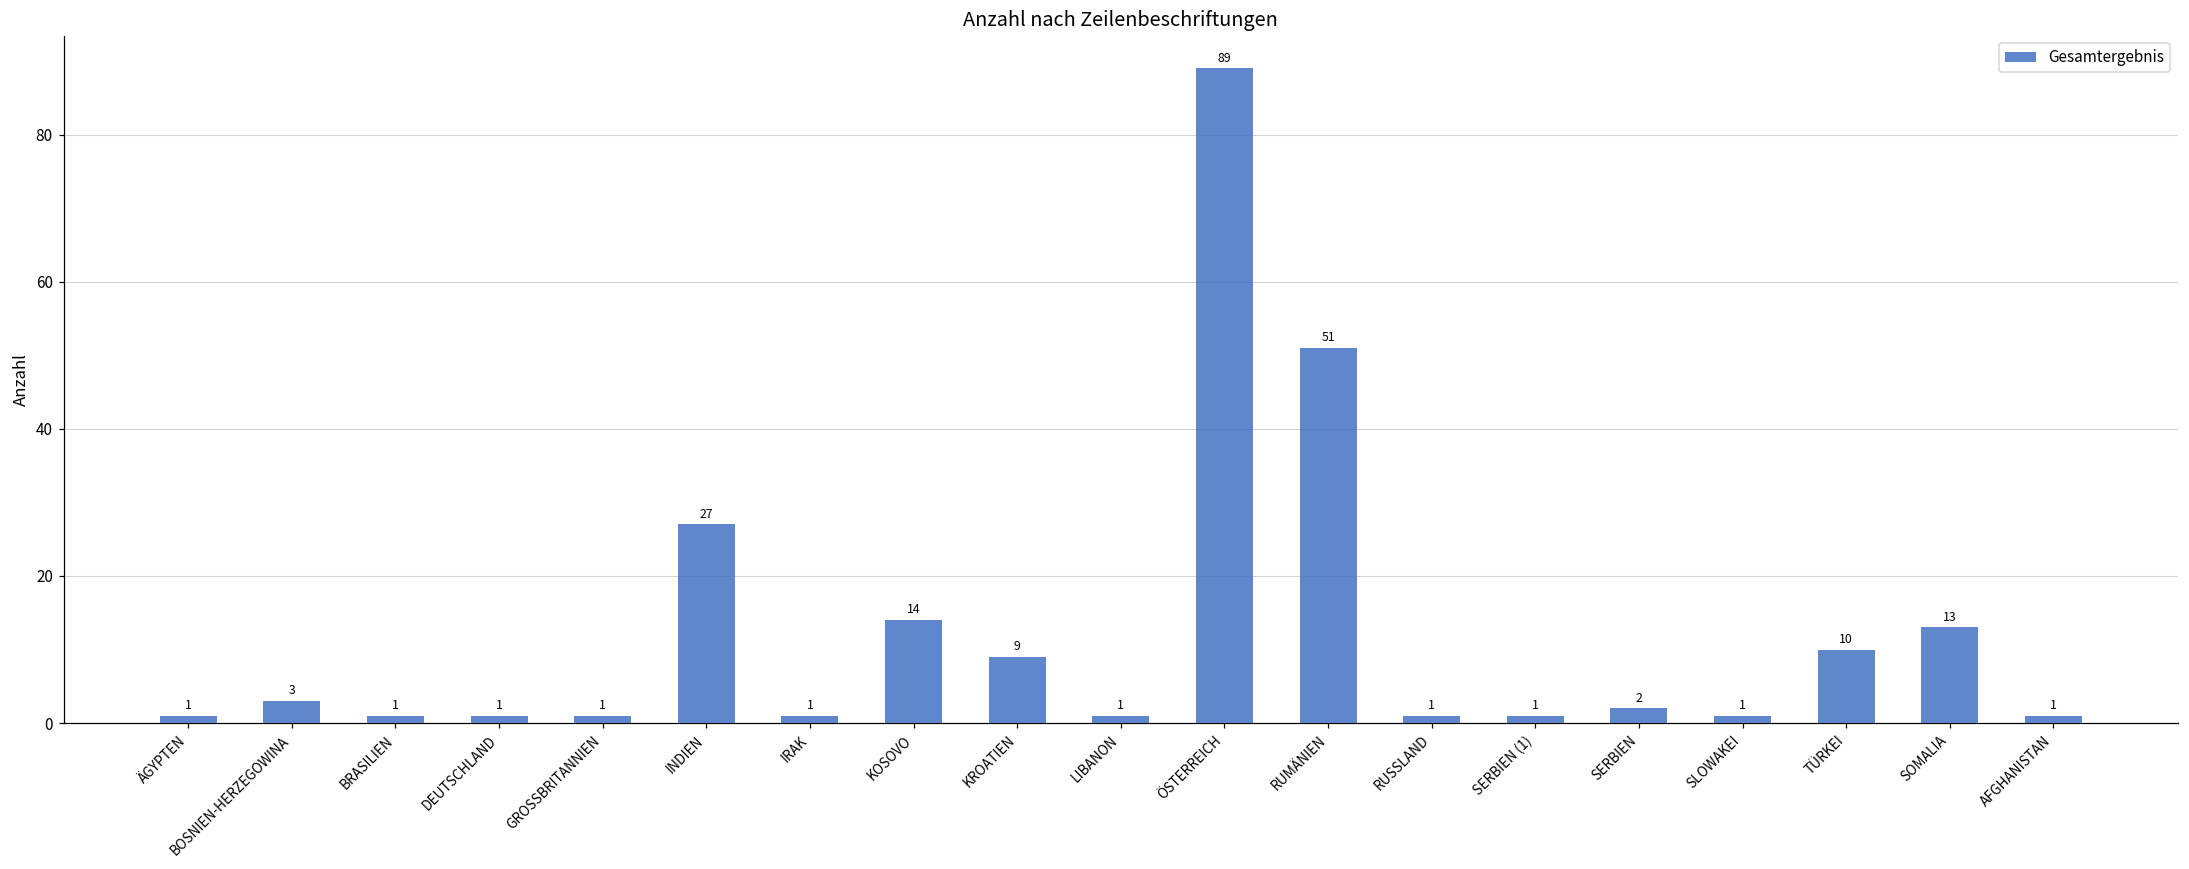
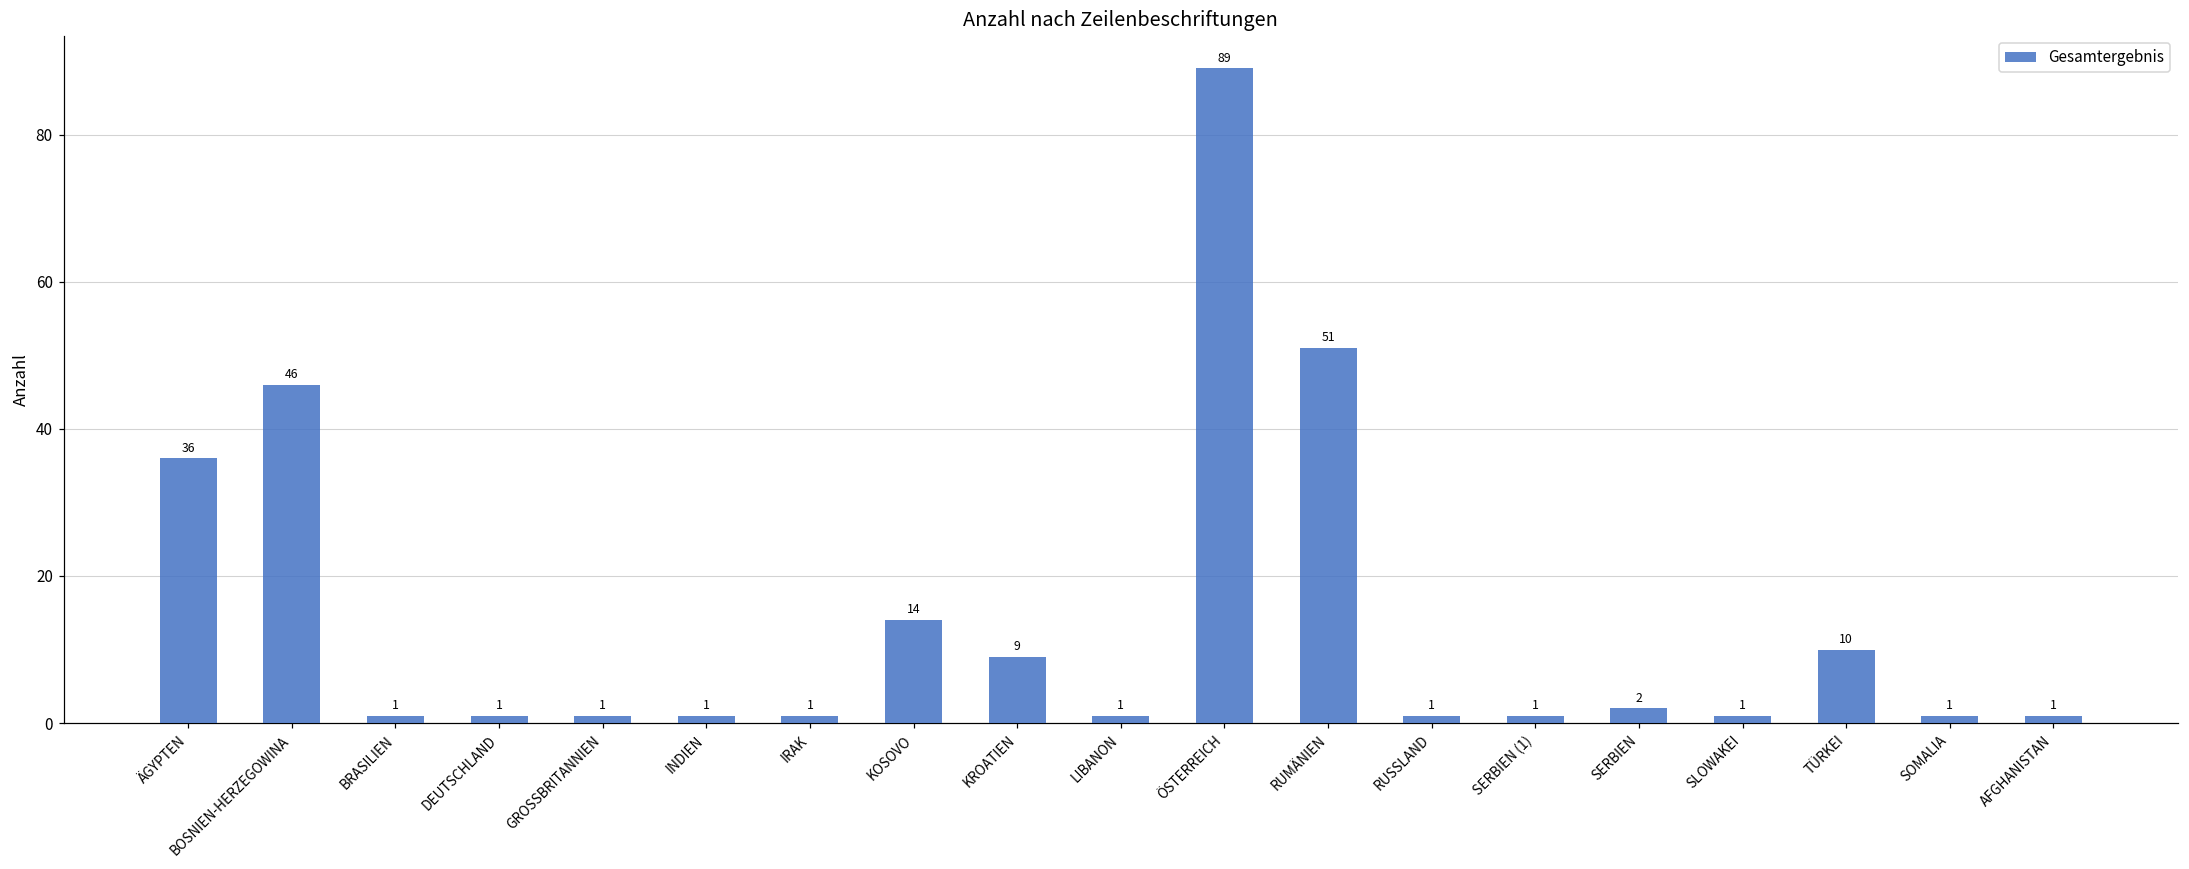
ÄGYPTEN: 1 -> 36
BOSNIEN-HERZEGOWINA: 3 -> 46
INDIEN: 27 -> 1
SOMALIA: 13 -> 1
